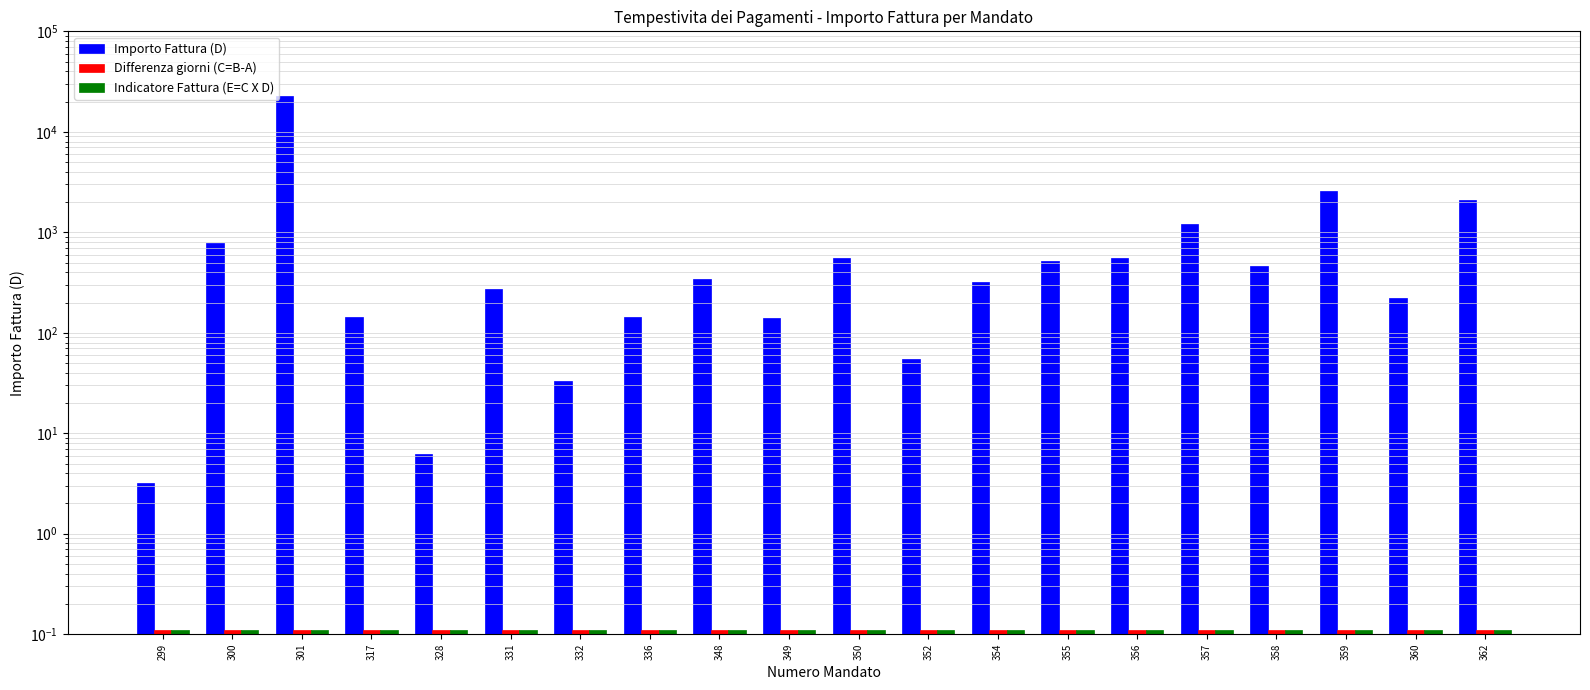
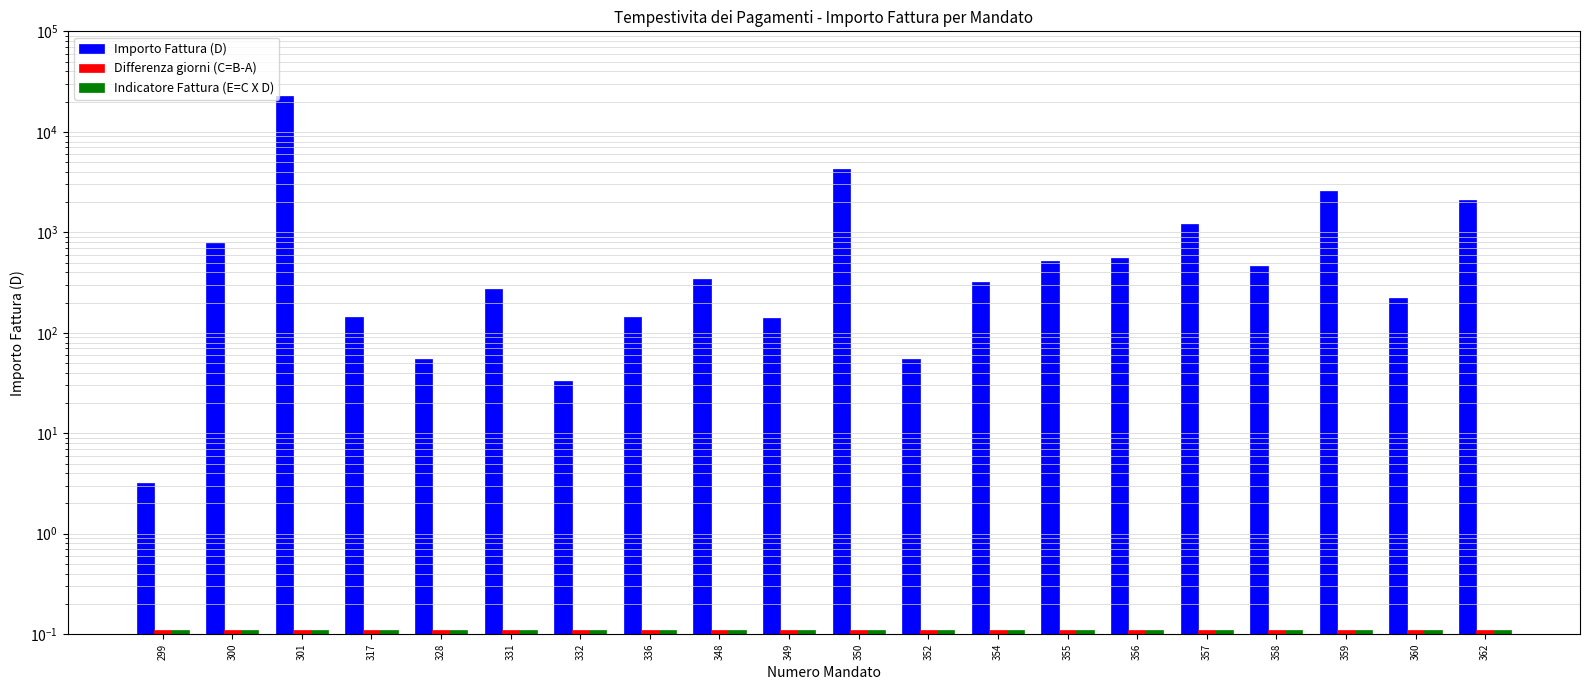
Importo Fattura (D), 328: 6 -> 60
Importo Fattura (D), 350: 600 -> 4300
